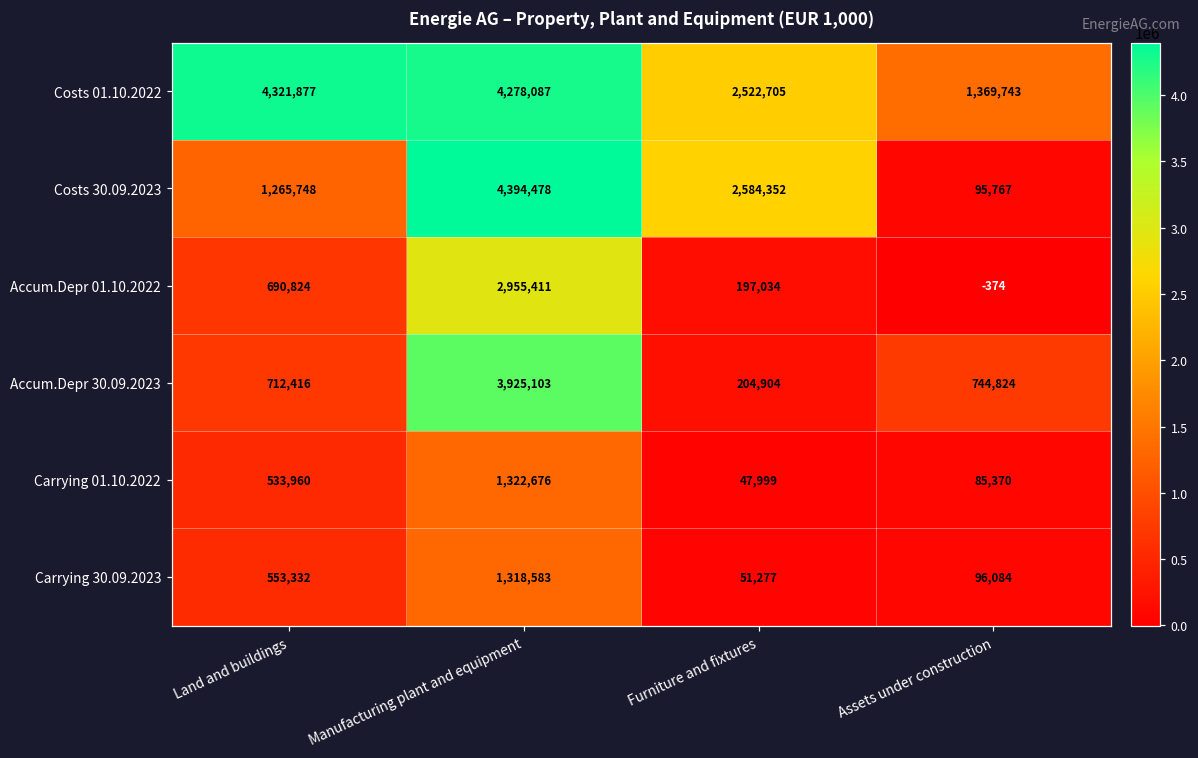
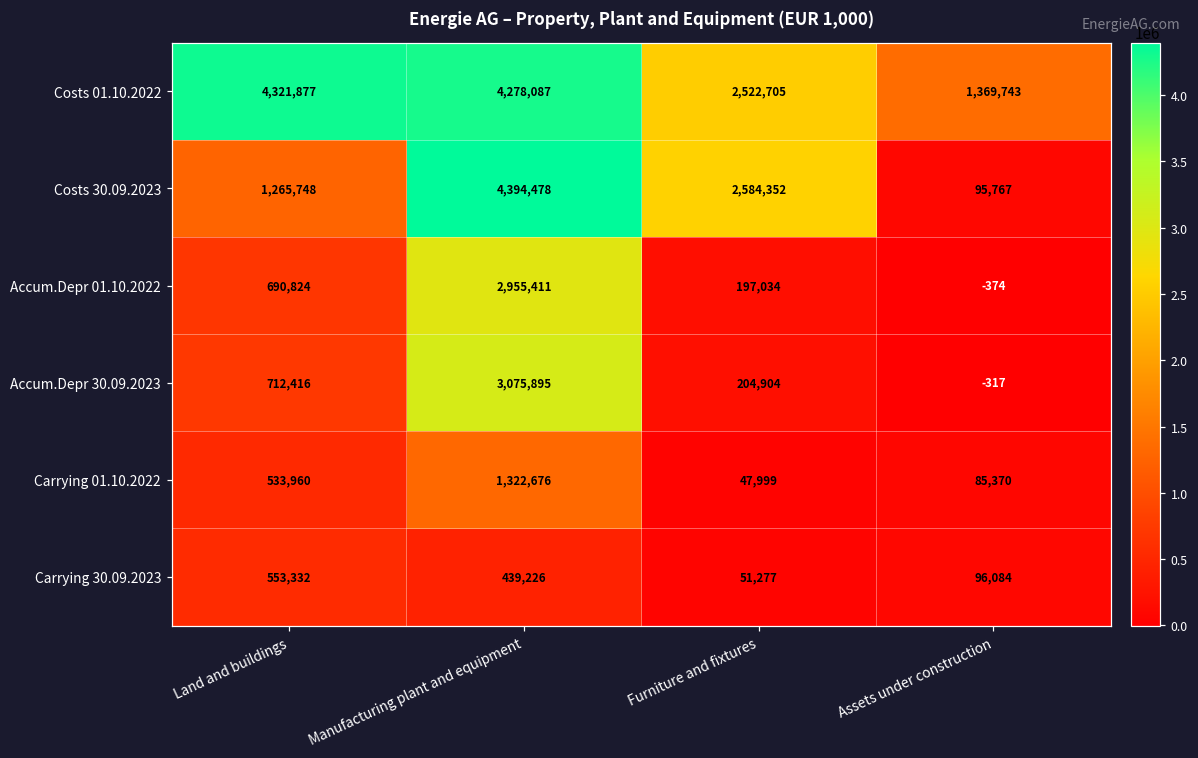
Accum.Depr 30.09.2023, Manufacturing plant and equipment: 3,925,103 -> 3,075,895
Accum.Depr 30.09.2023, Assets under construction: 744,824 -> -317
Carrying 30.09.2023, Manufacturing plant and equipment: 1,318,583 -> 439,226
